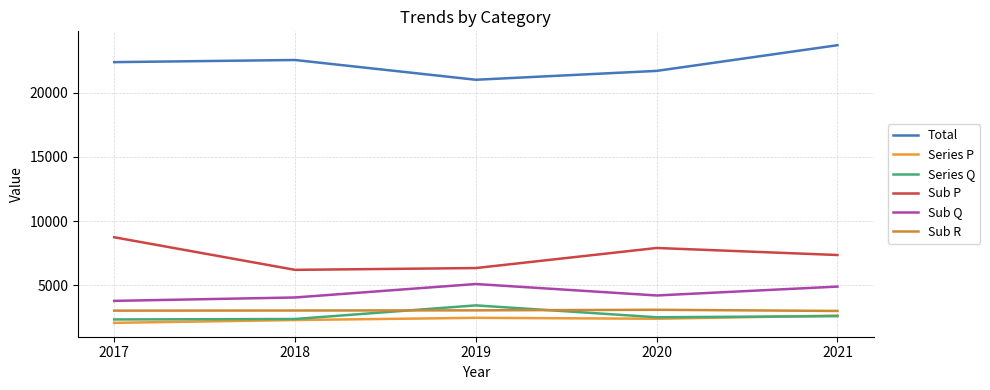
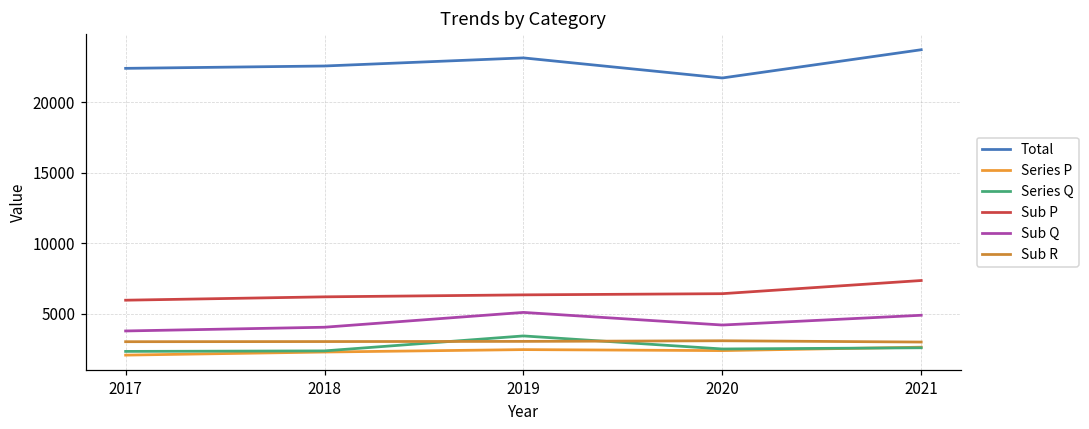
Sub P, 2017: 8700 -> 6000
Total, 2019: 21000 -> 23100
Sub P, 2020: 7900 -> 6400
